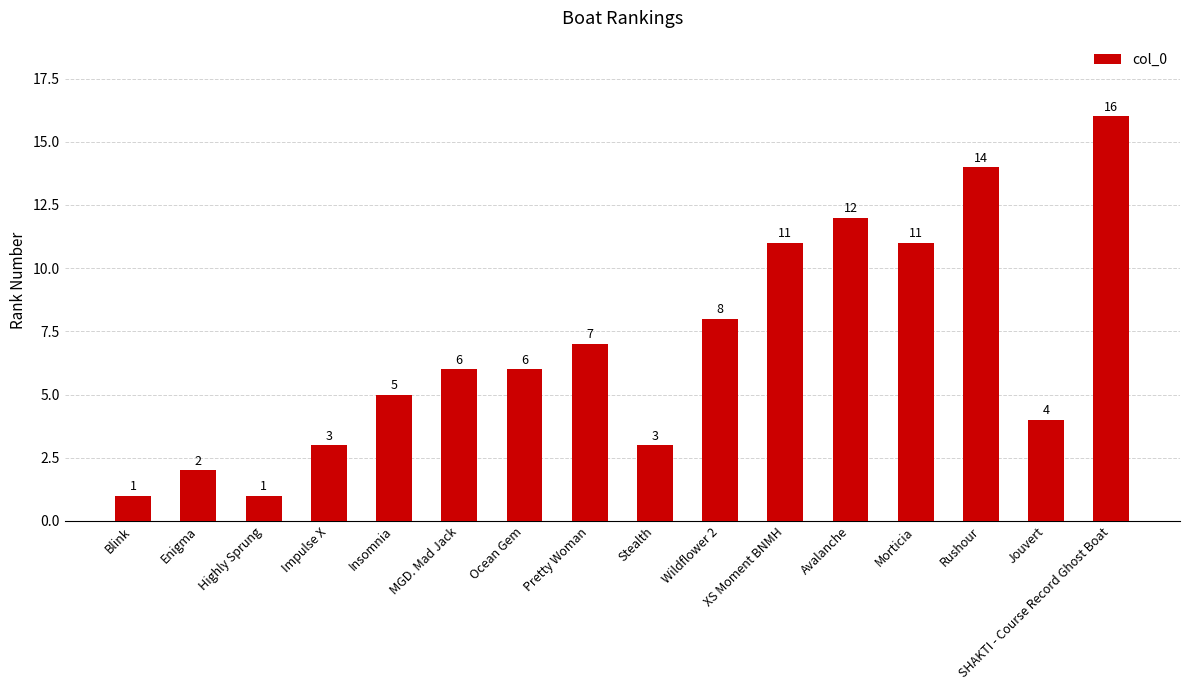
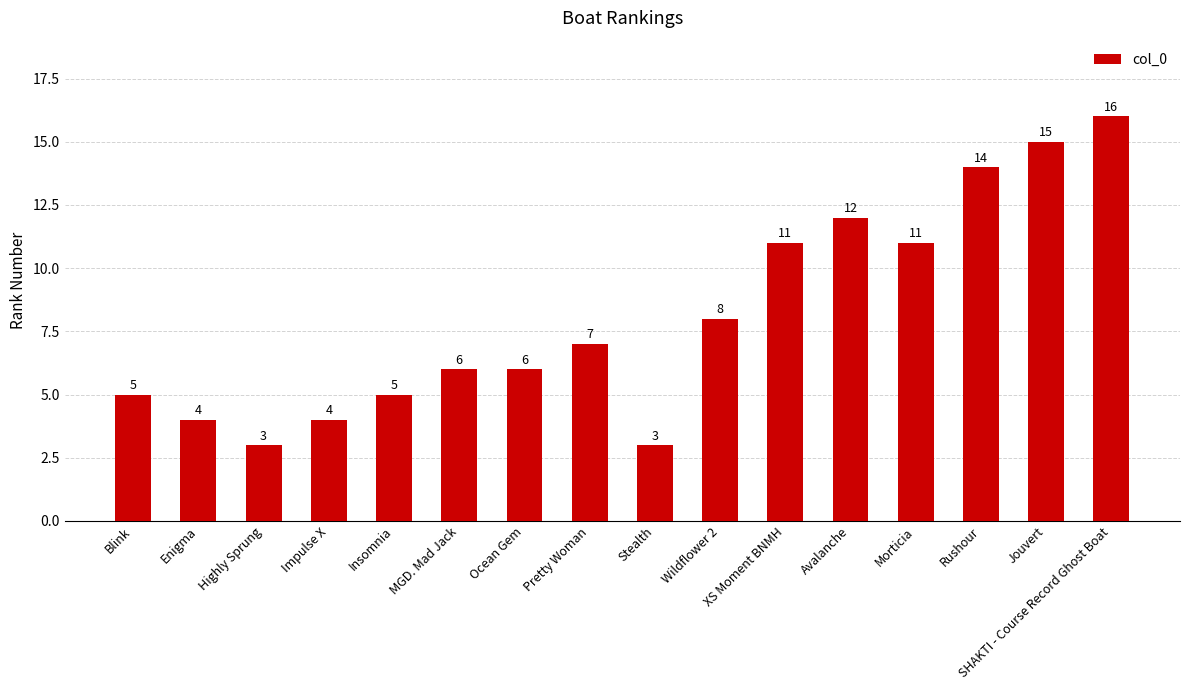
Blink: 1 -> 5
Enigma: 2 -> 4
Highly Sprung: 1 -> 3
Impulse X: 3 -> 4
Jouvert: 4 -> 15
